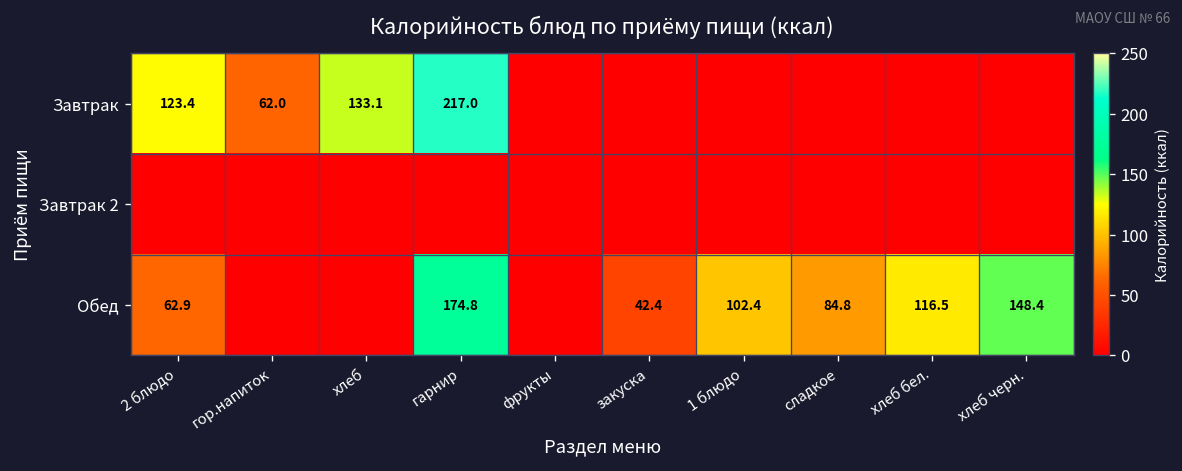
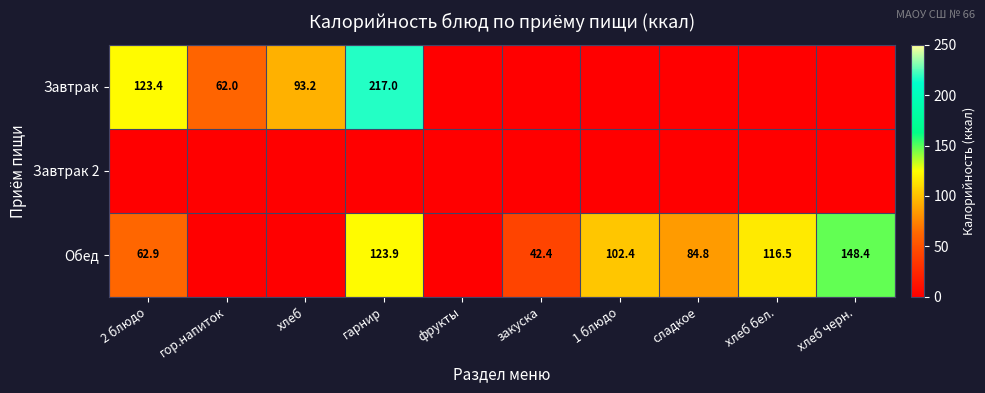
Завтрак, хлеб: 133.1 -> 93.2
Обед, гарнир: 174.8 -> 123.9
